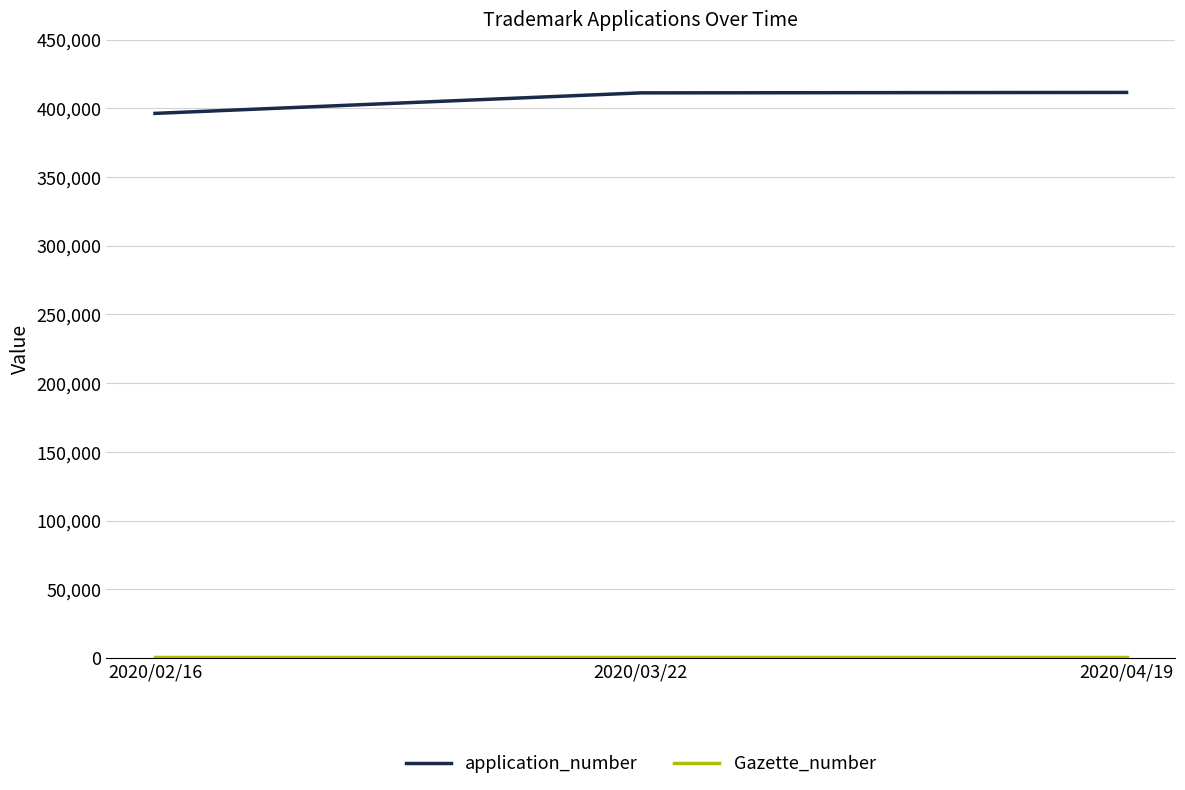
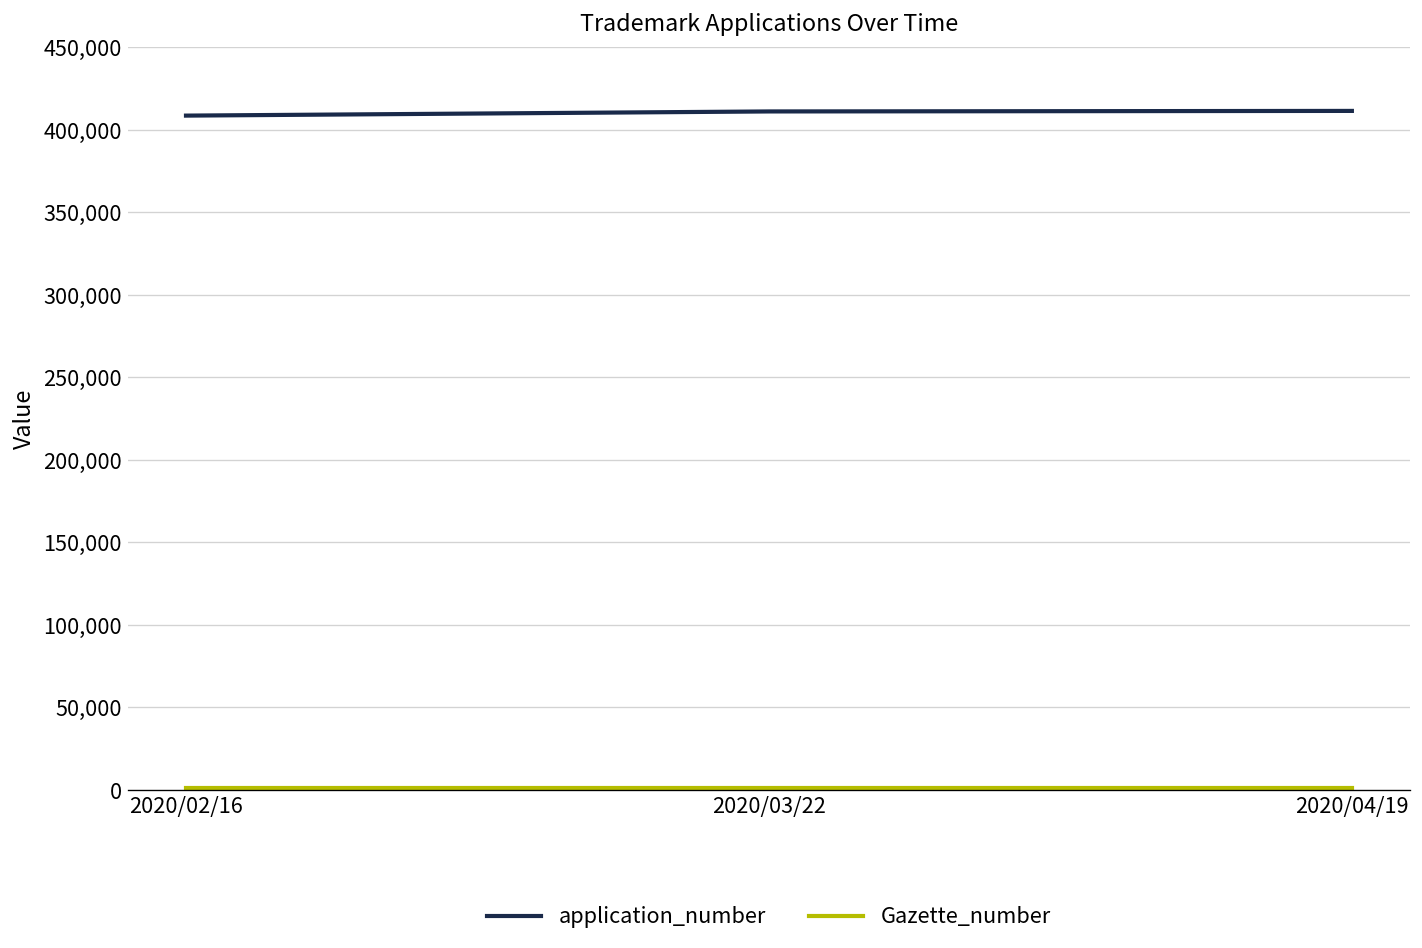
application_number, 2020/02/16: 396,000 -> 409,000
